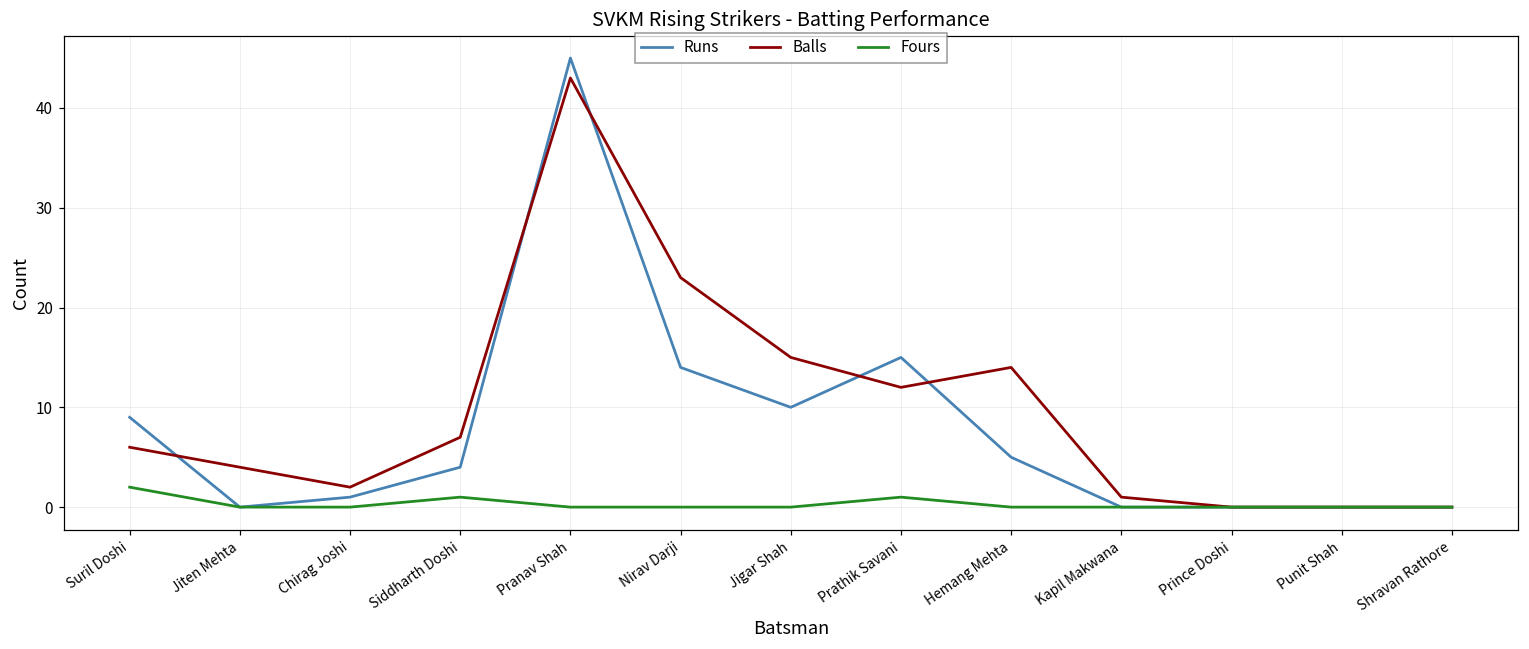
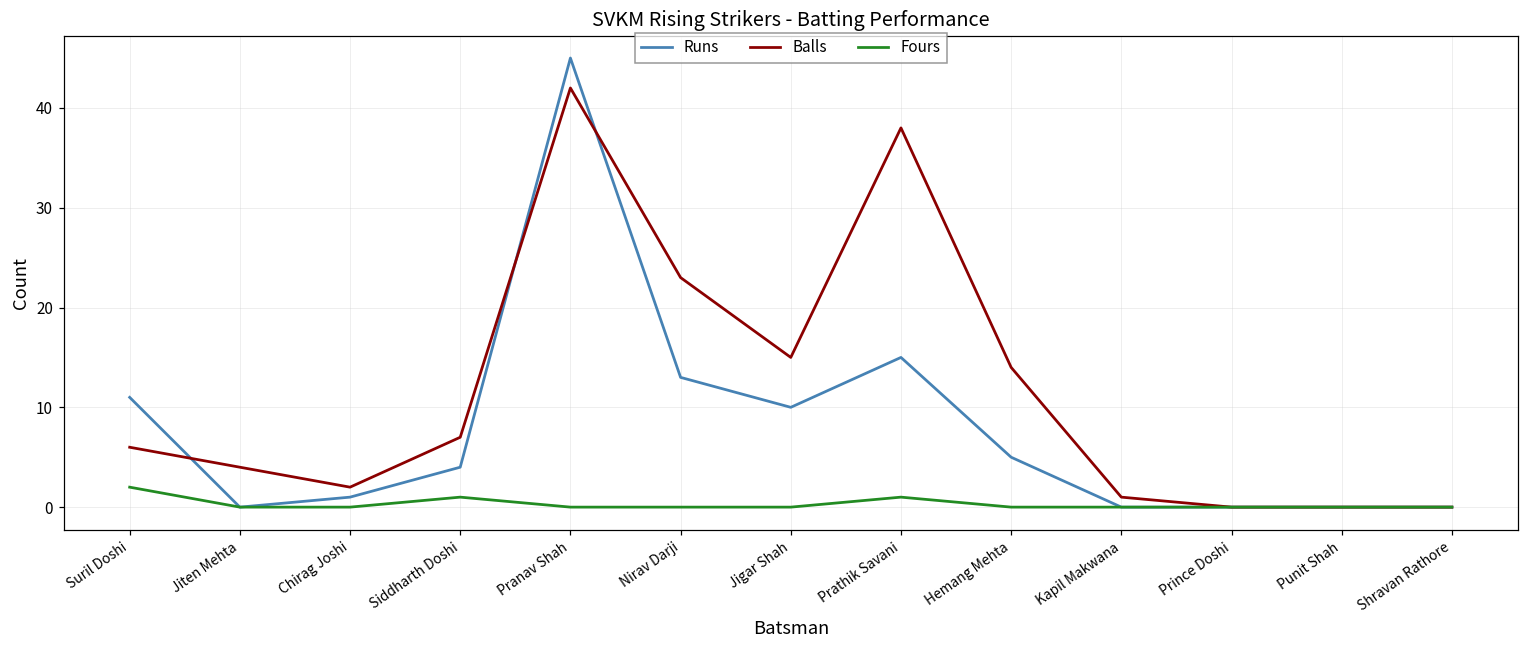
Runs, Suril Doshi: 9 -> 11
Balls, Pranav Shah: 43 -> 42
Runs, Nirav Darji: 14 -> 13
Balls, Prathik Savani: 12 -> 38
